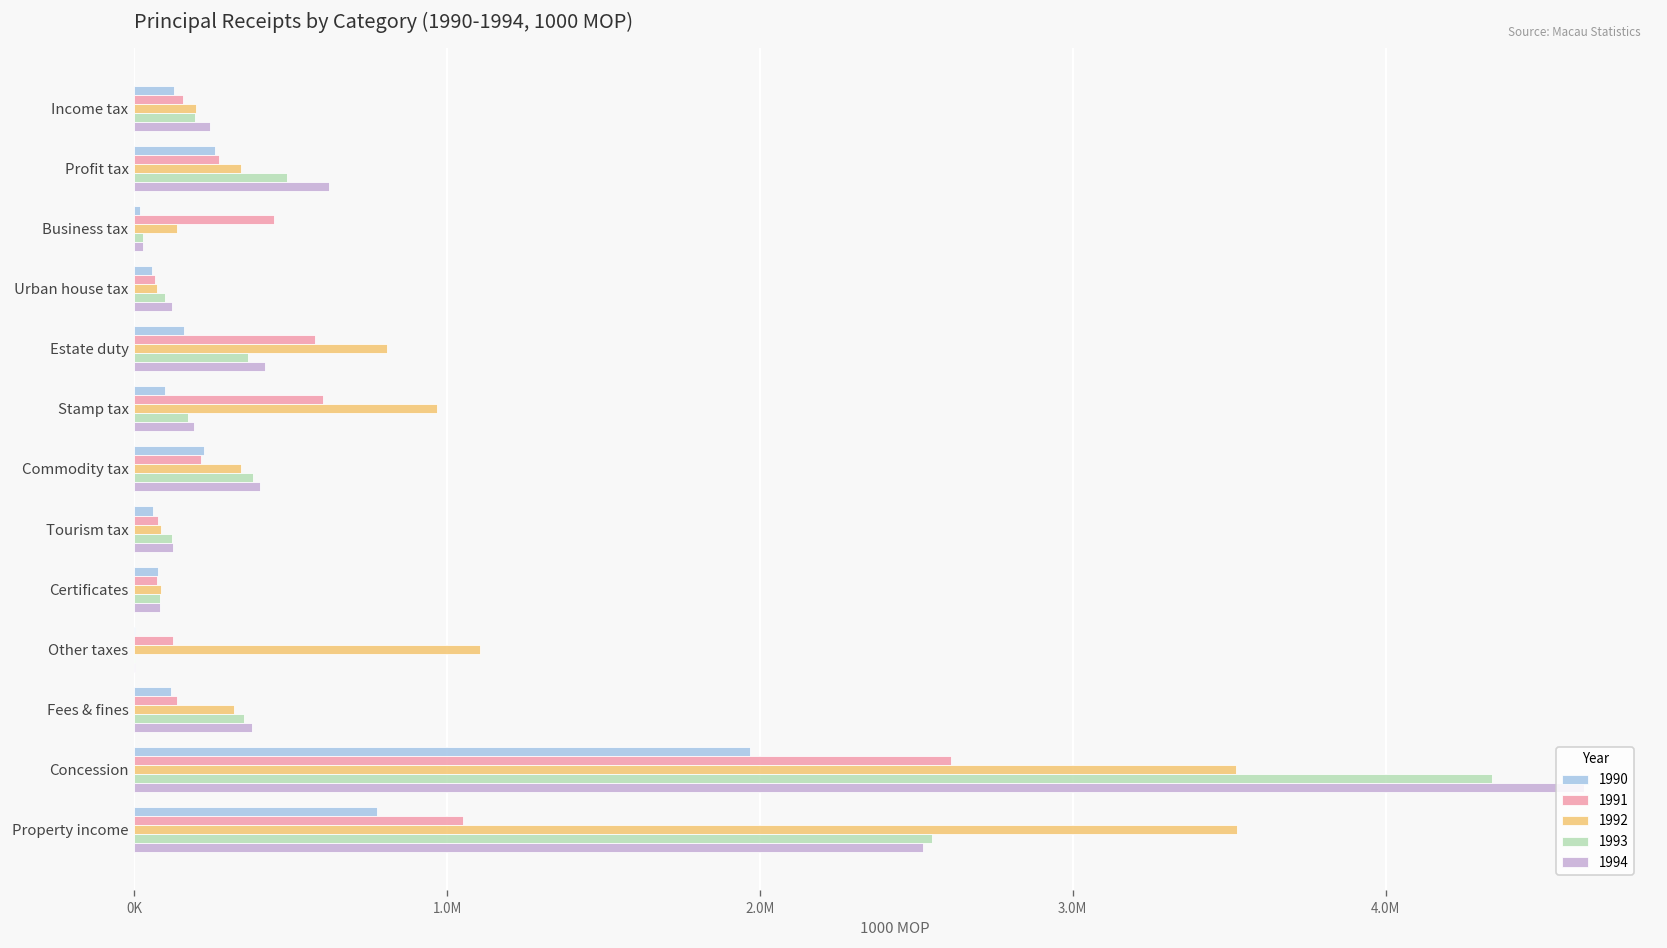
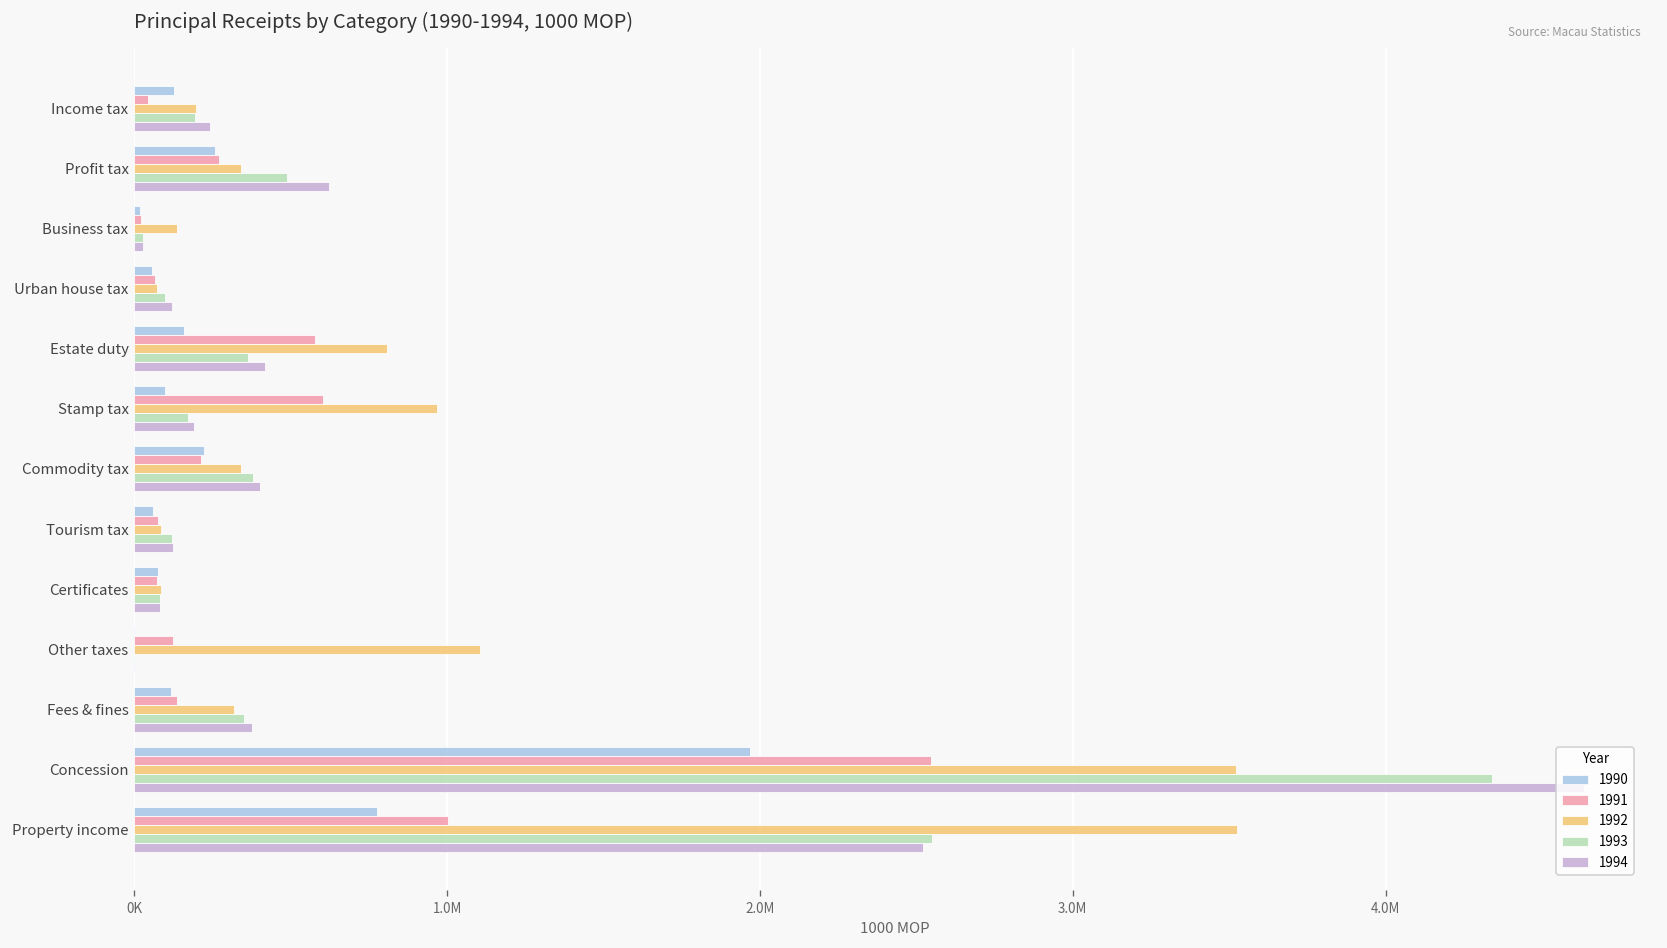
1991, Income tax: 160000 -> 40000
1991, Business tax: 450000 -> 20000
1991, Concession: 2610000 -> 2550000
1991, Property income: 1050000 -> 1000000
